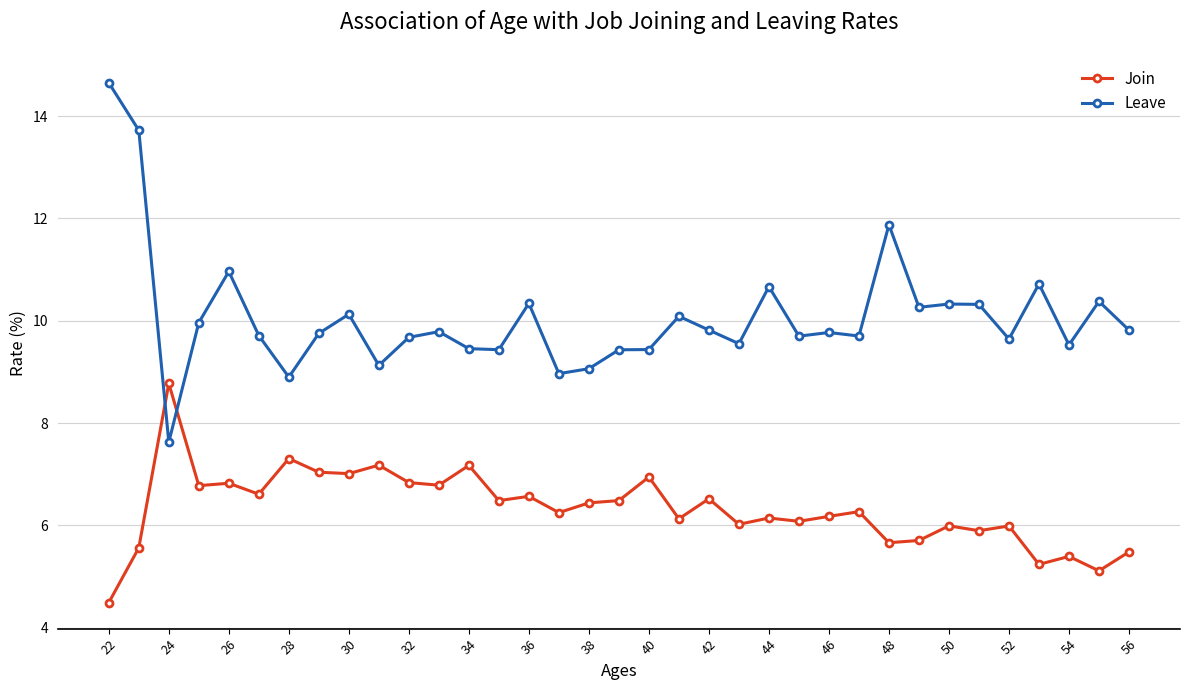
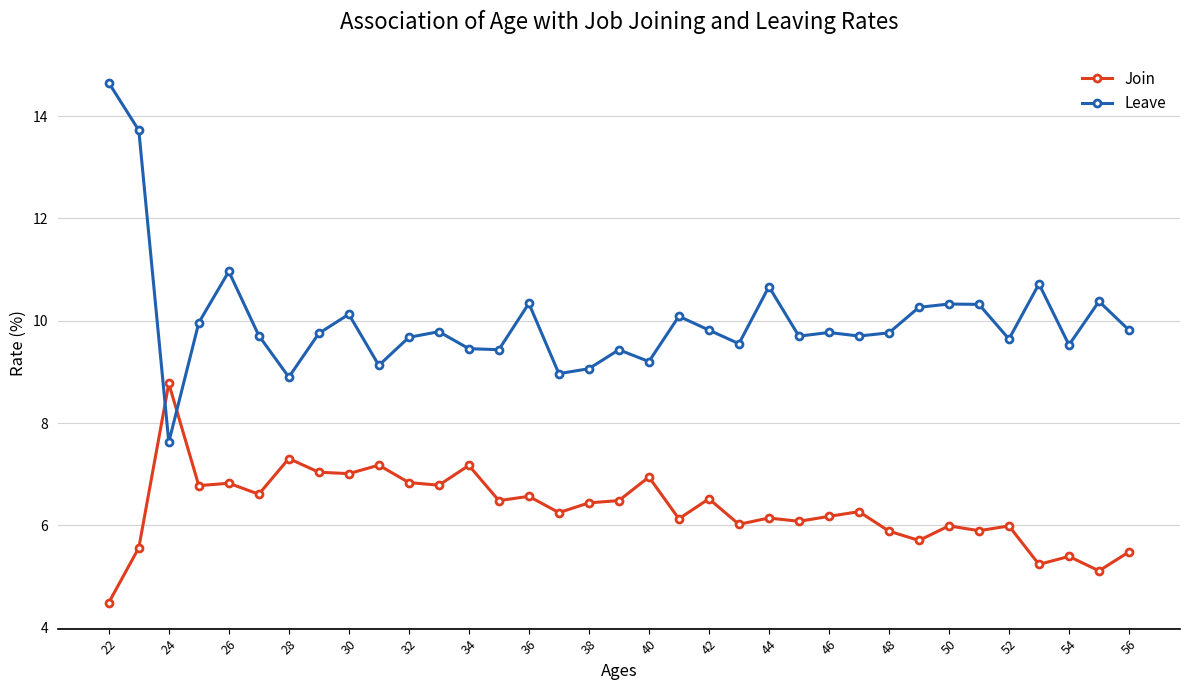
Leave, 40: 9.4 -> 9.2
Join, 48: 5.7 -> 5.9
Leave, 48: 11.9 -> 9.8
